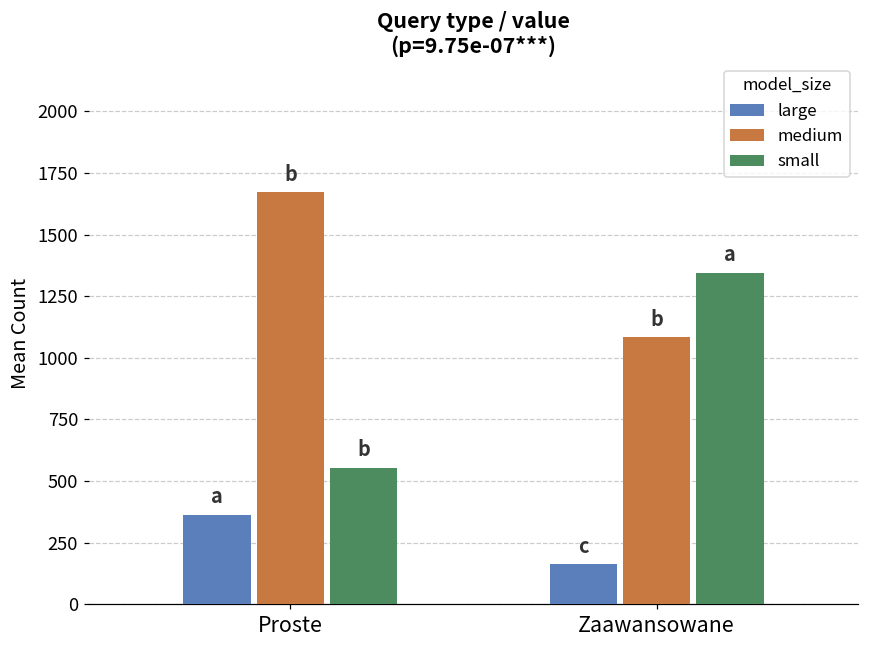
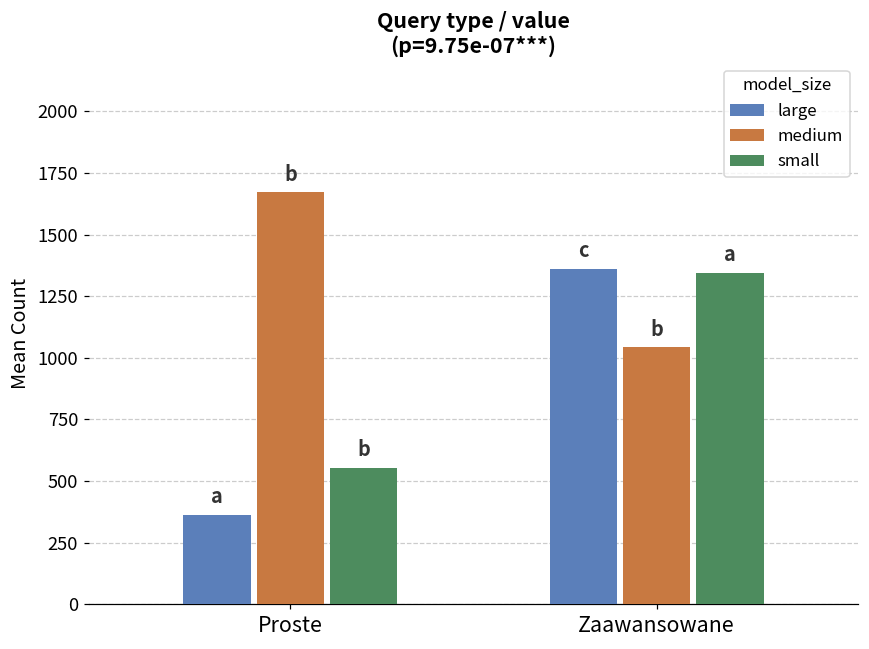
large, Zaawansowane: 160 -> 1360
medium, Zaawansowane: 1080 -> 1040
